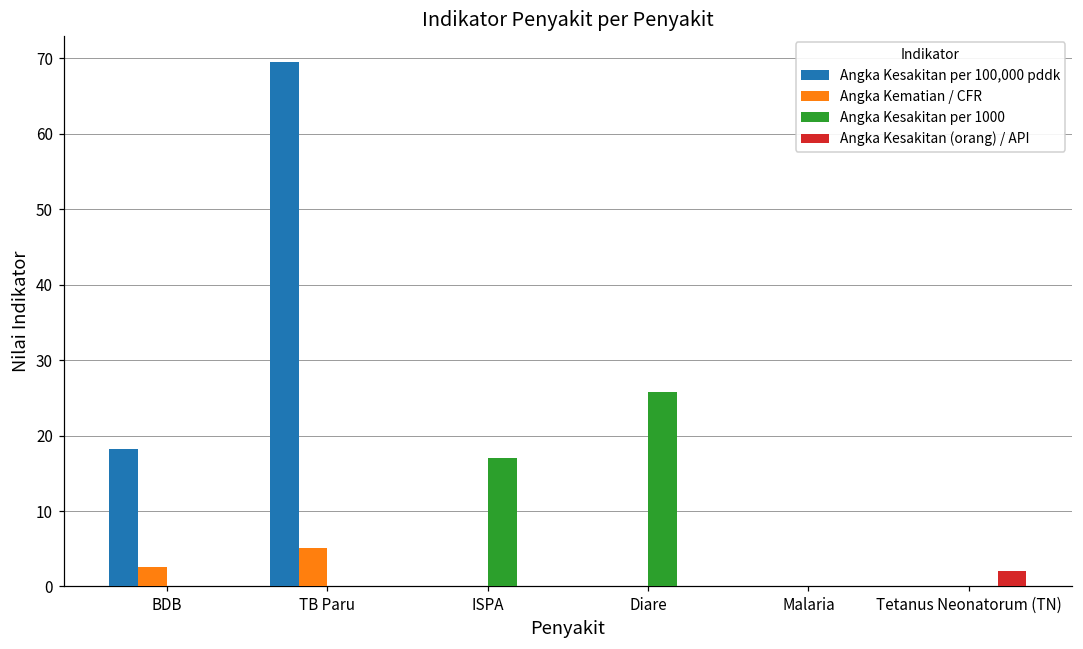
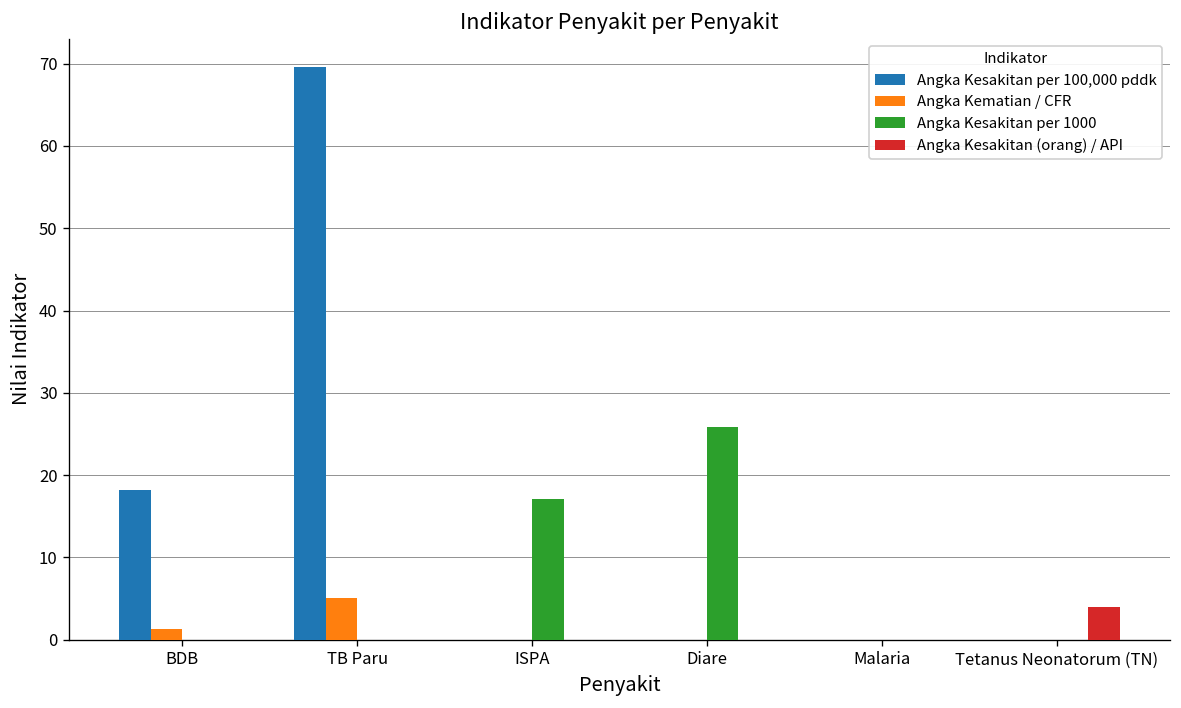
Angka Kematian / CFR, BDB: 3 -> 1
Angka Kesakitan (orang) / API, Tetanus Neonatorum (TN): 2 -> 4
